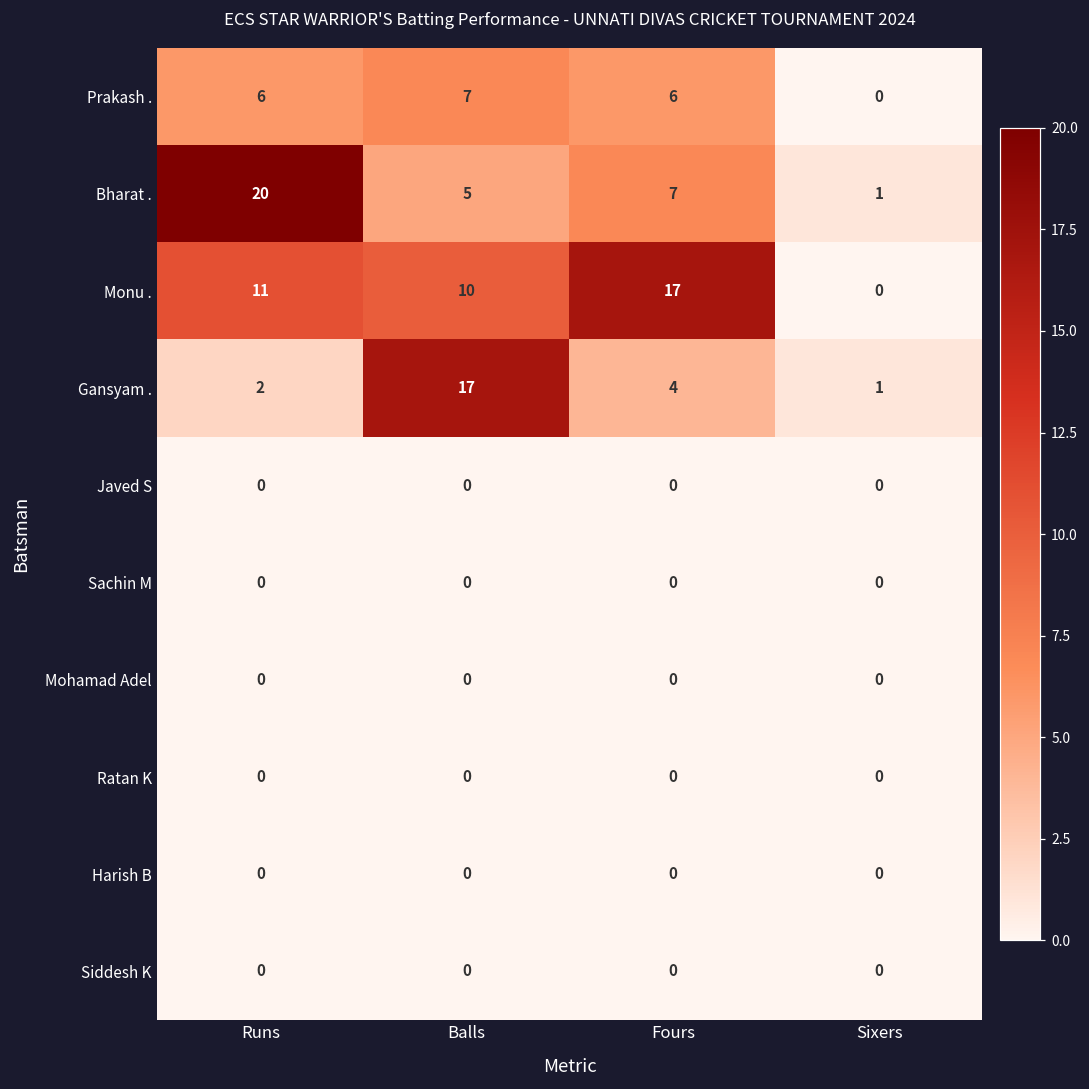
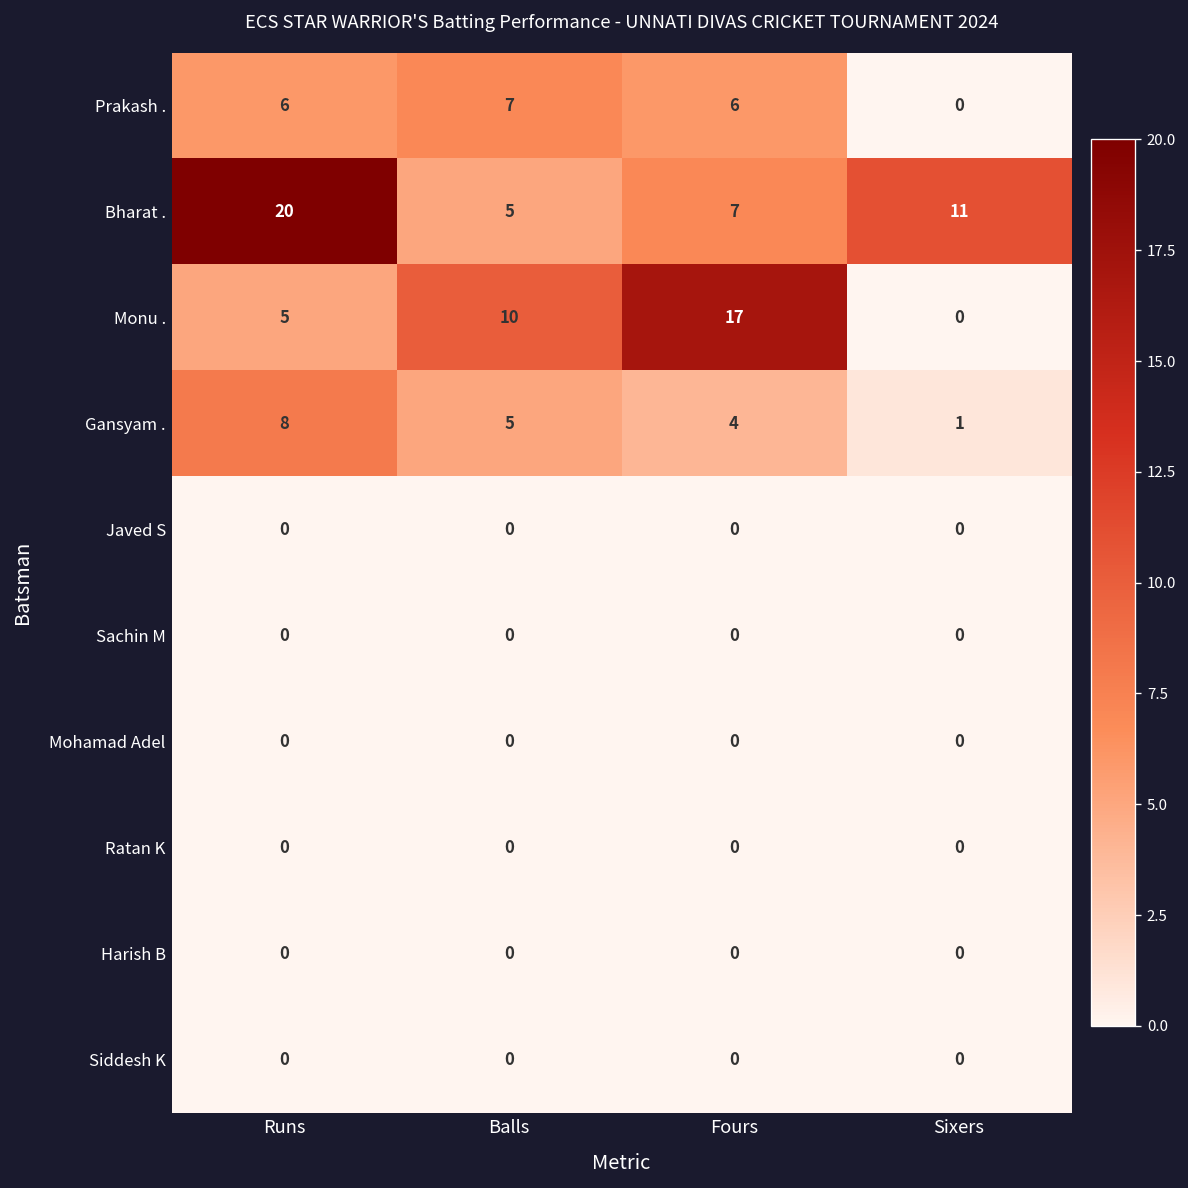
Bharat ., Sixers: 1 -> 11
Monu ., Runs: 11 -> 5
Gansyam ., Runs: 2 -> 8
Gansyam ., Balls: 17 -> 5
